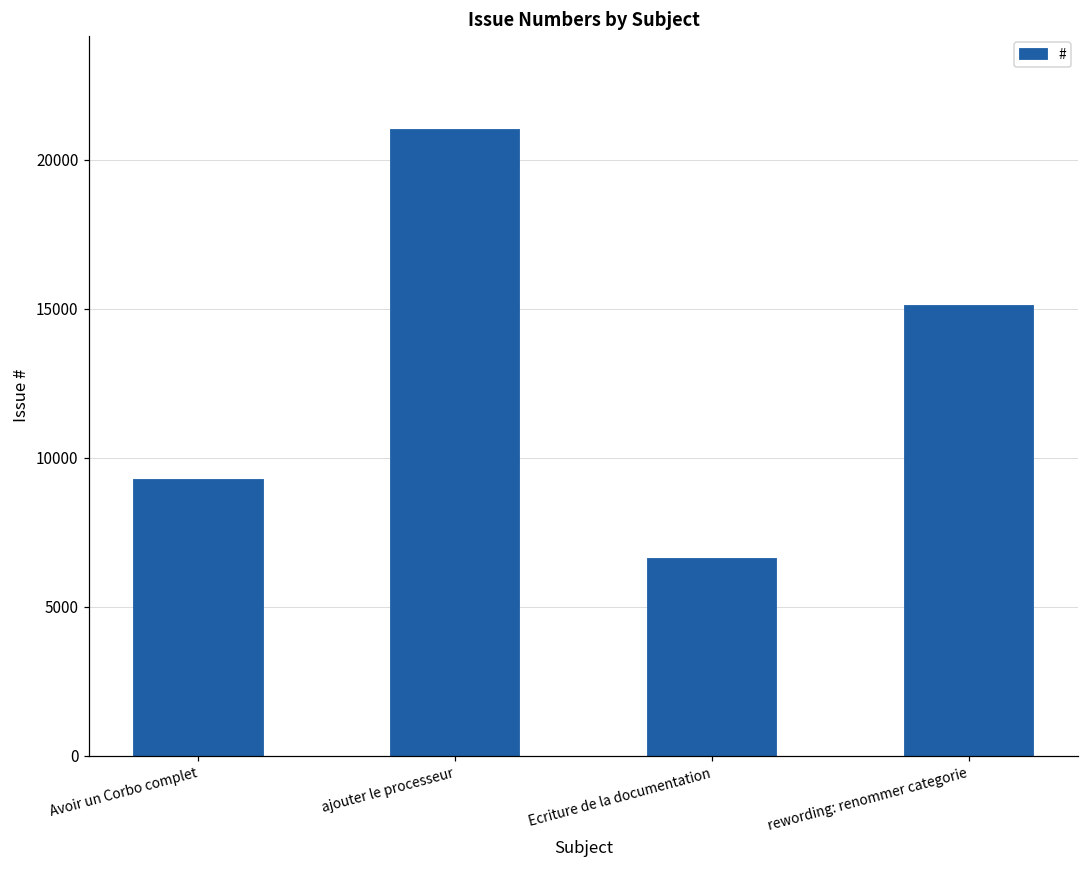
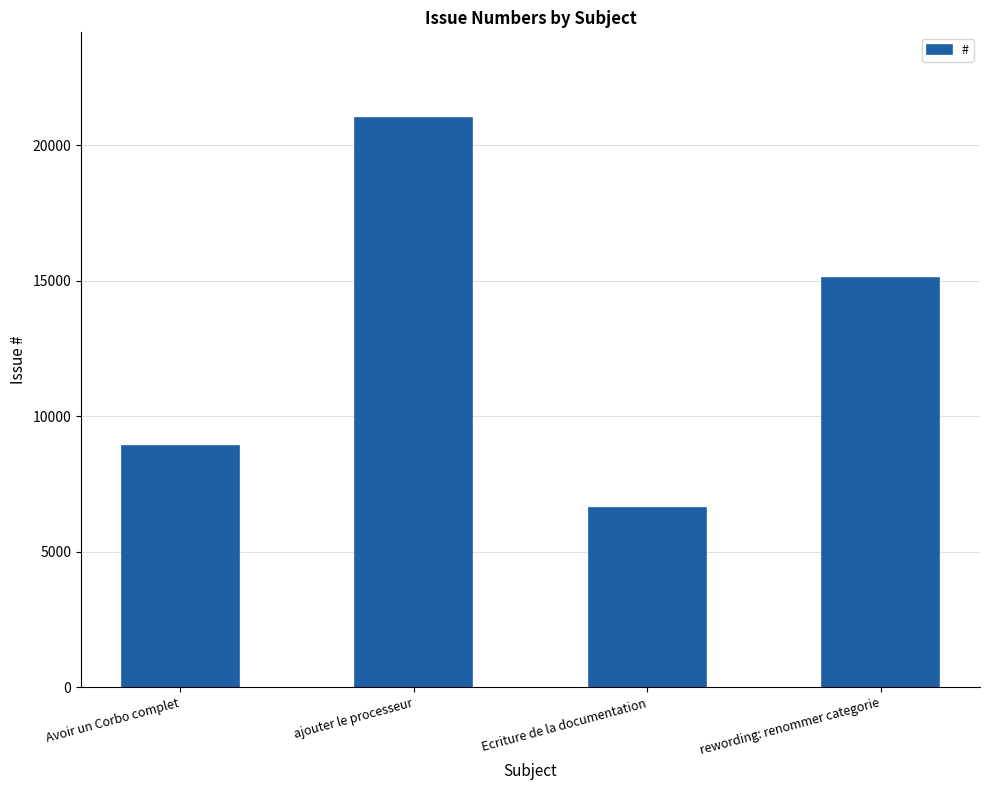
Avoir un Corbo complet: 9200 -> 8900
